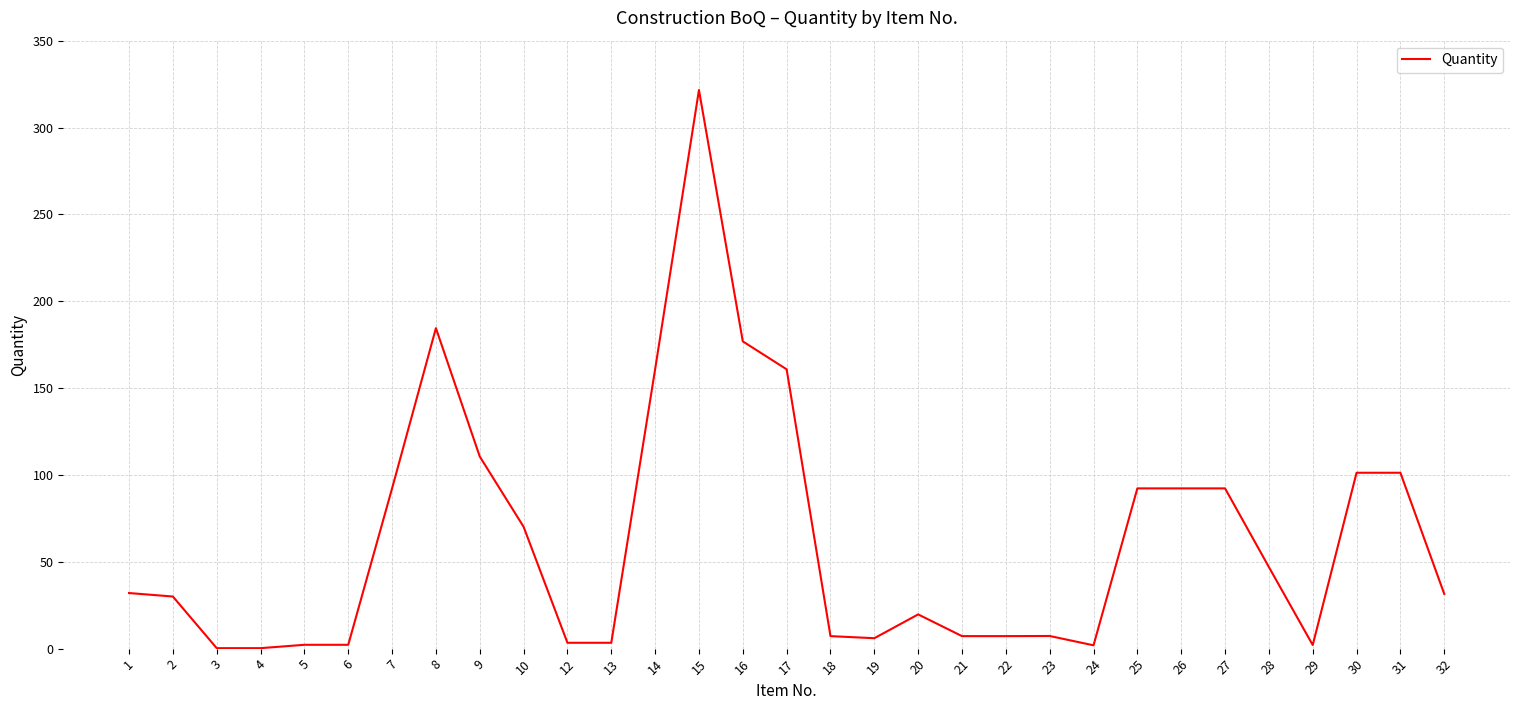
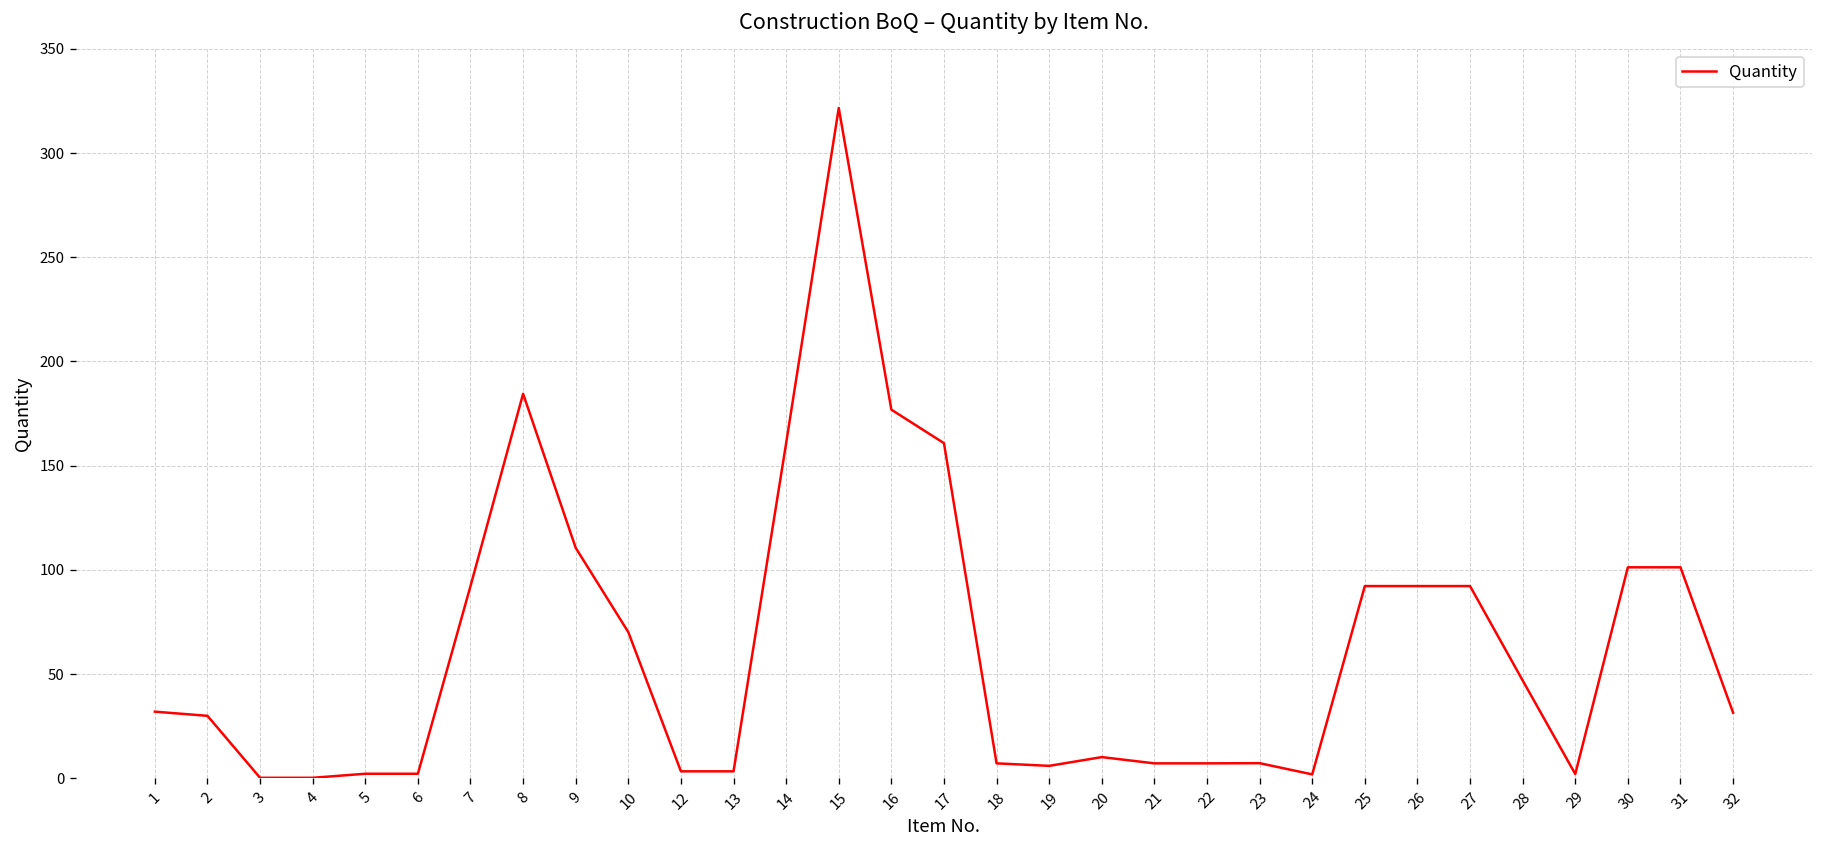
20: 20 -> 10
